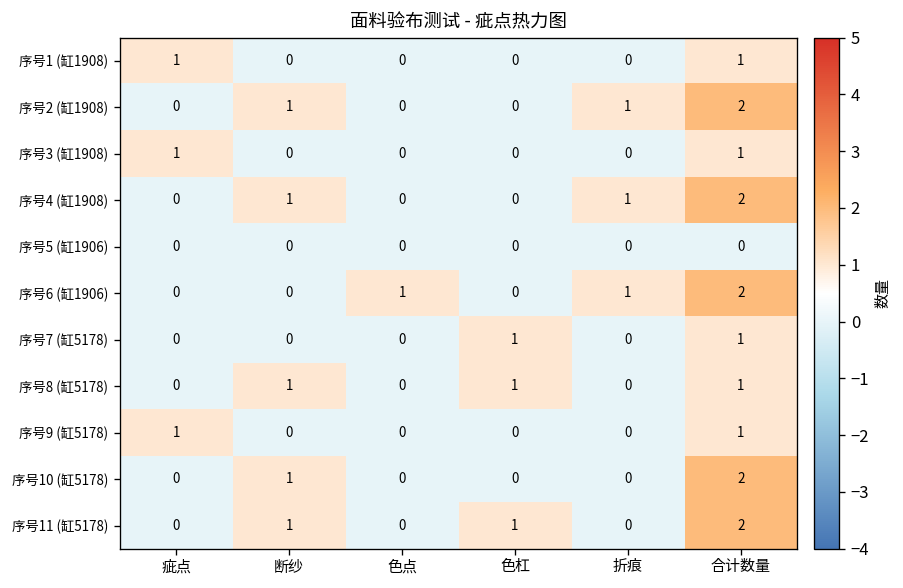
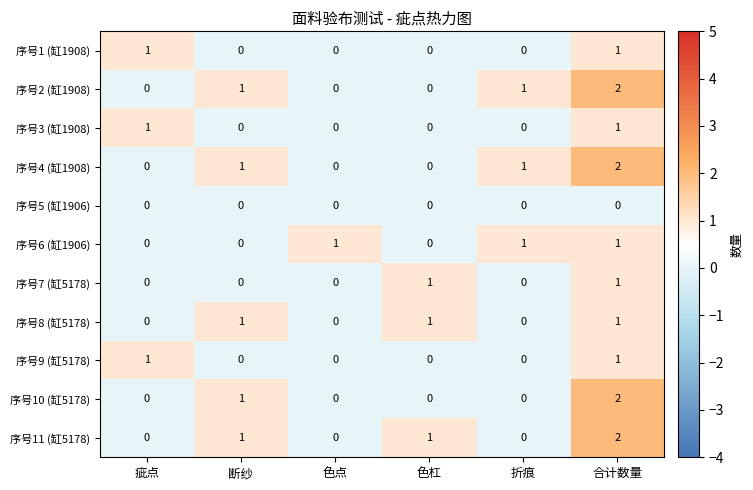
序号6 (缸1906), 合计数量: 2 -> 1
